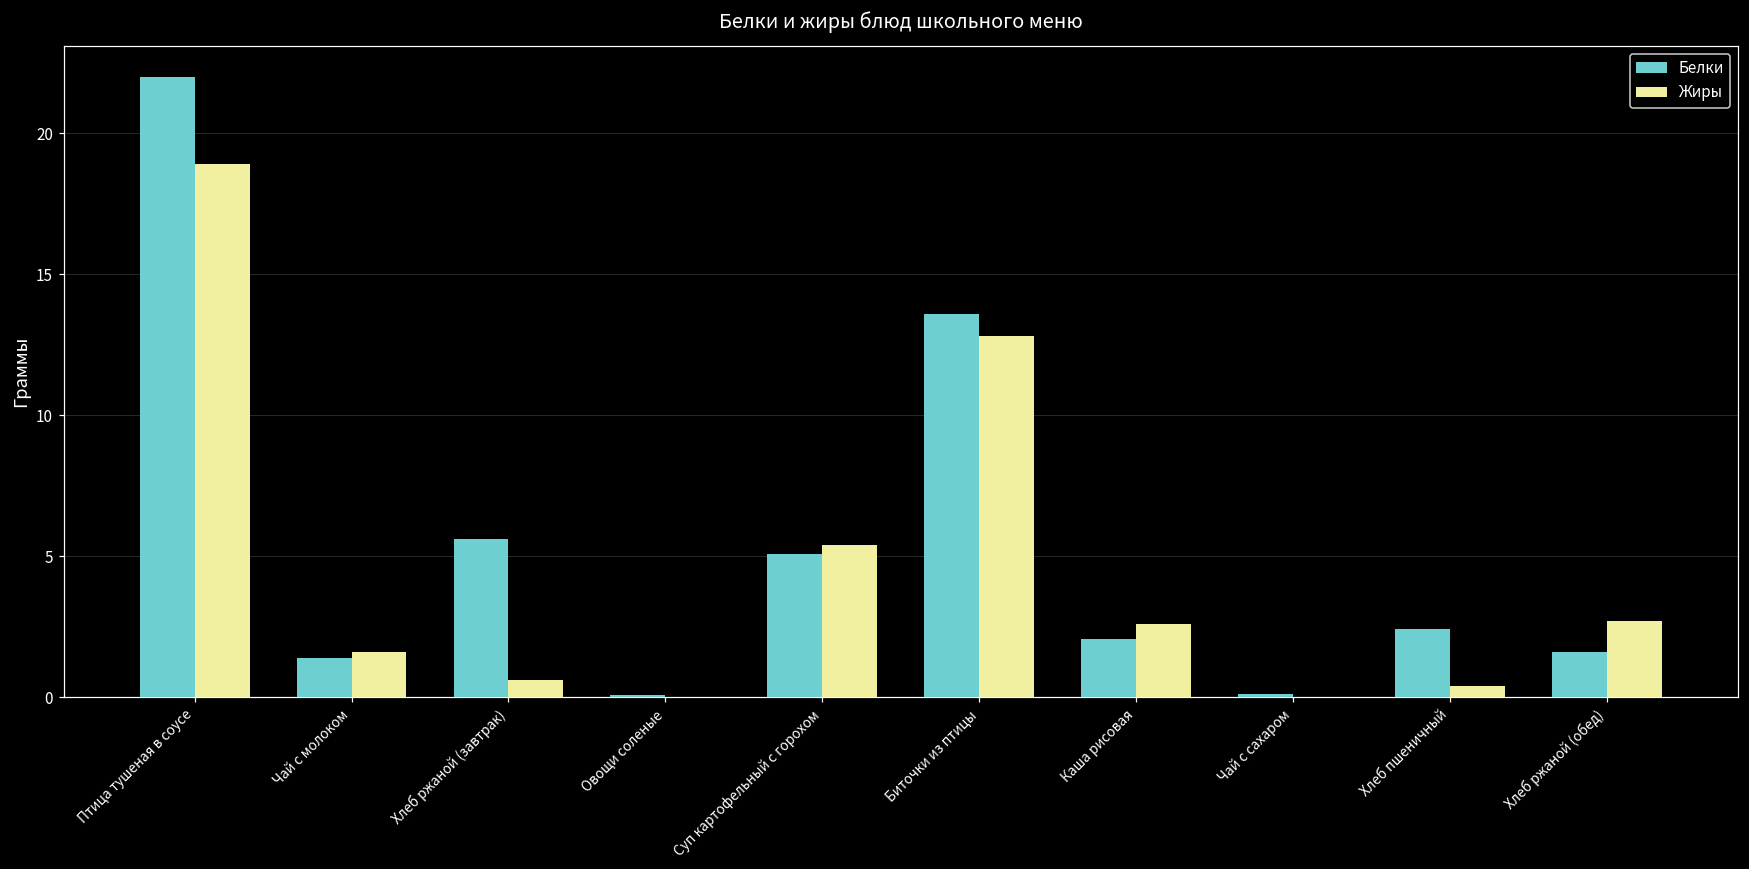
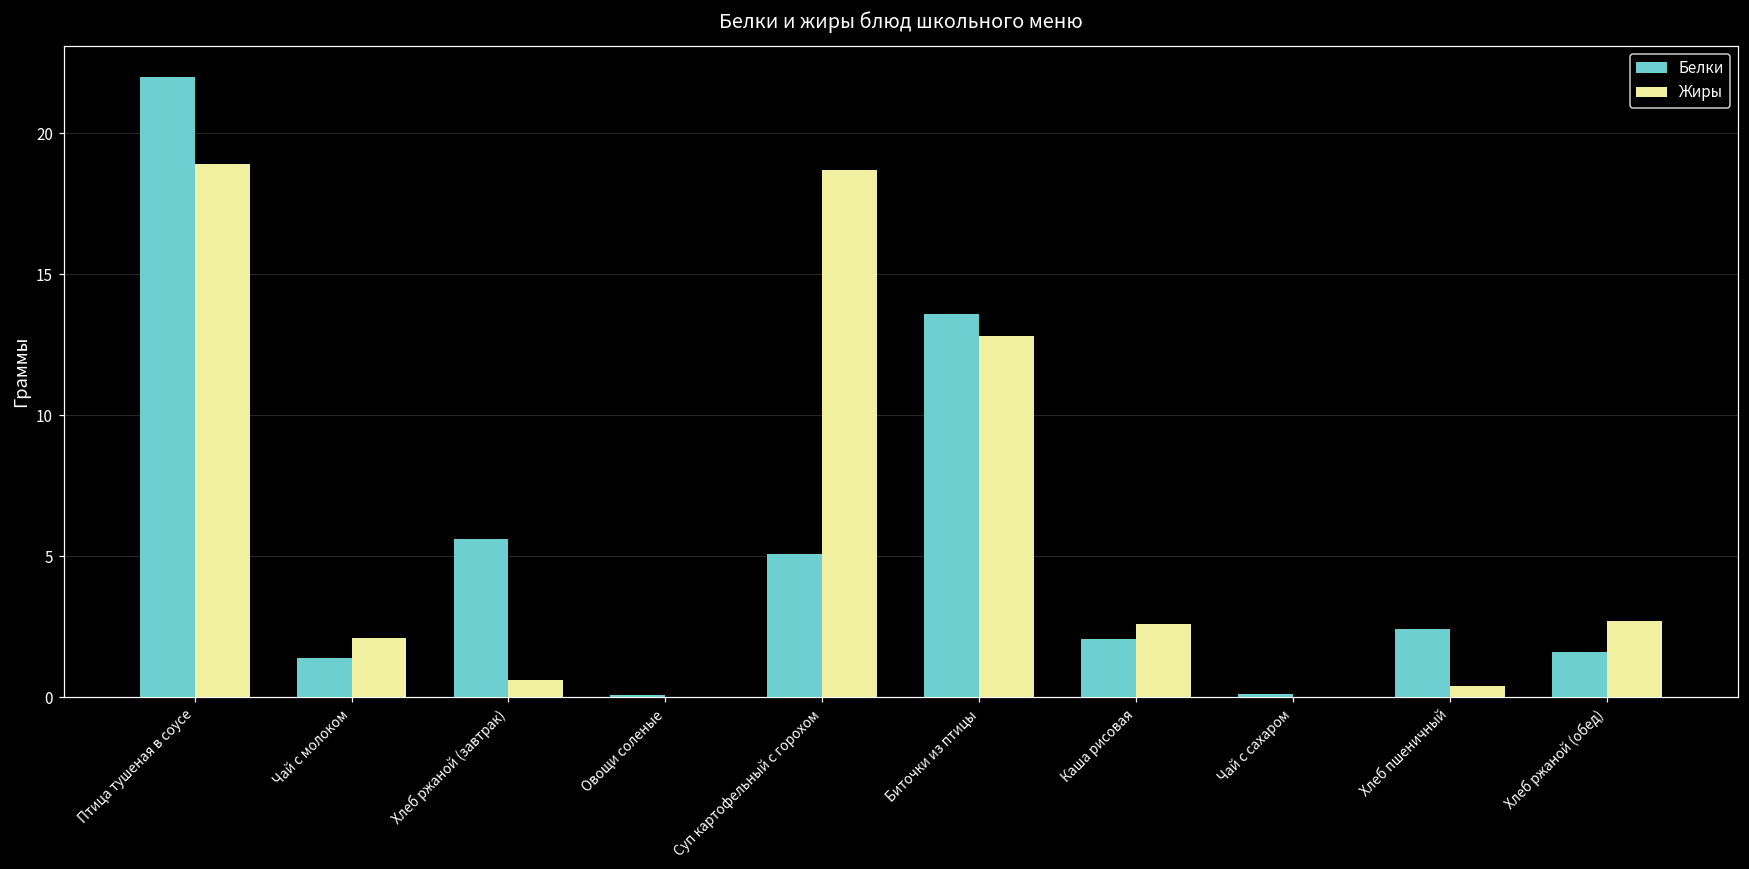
Жиры, Чай с молоком: 1.6 -> 2.1
Жиры, Суп картофельный с горохом: 5.4 -> 18.7
